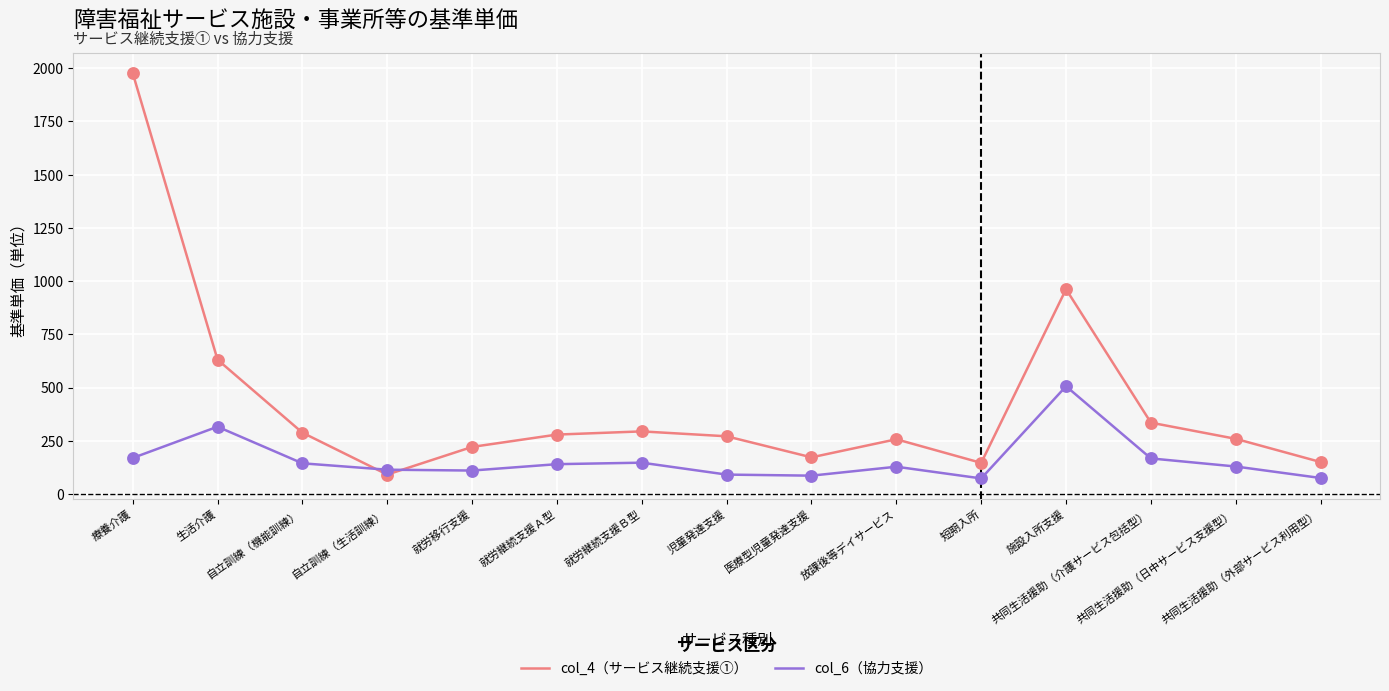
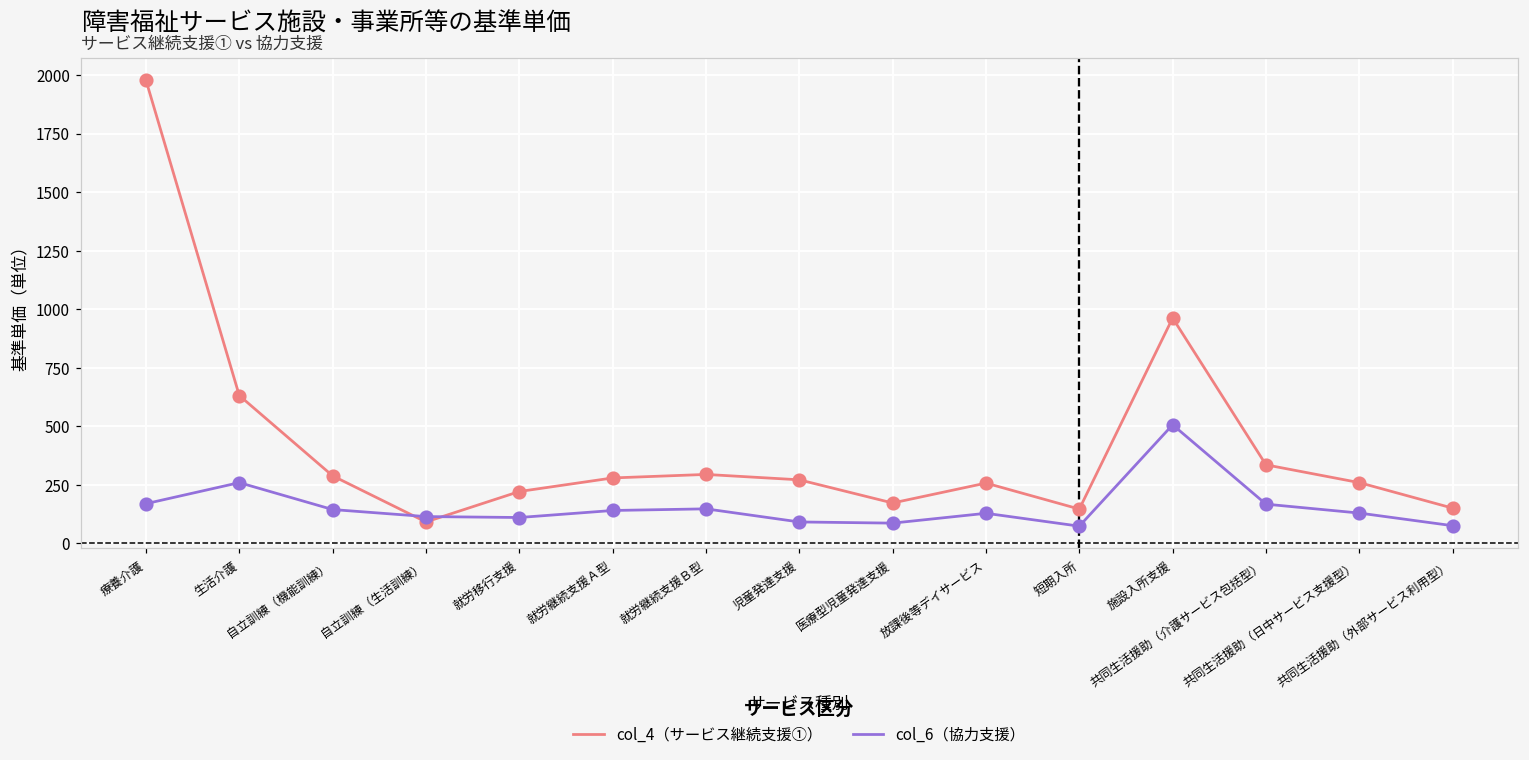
col_6（協力支援）, 生活介護: 320 -> 260
